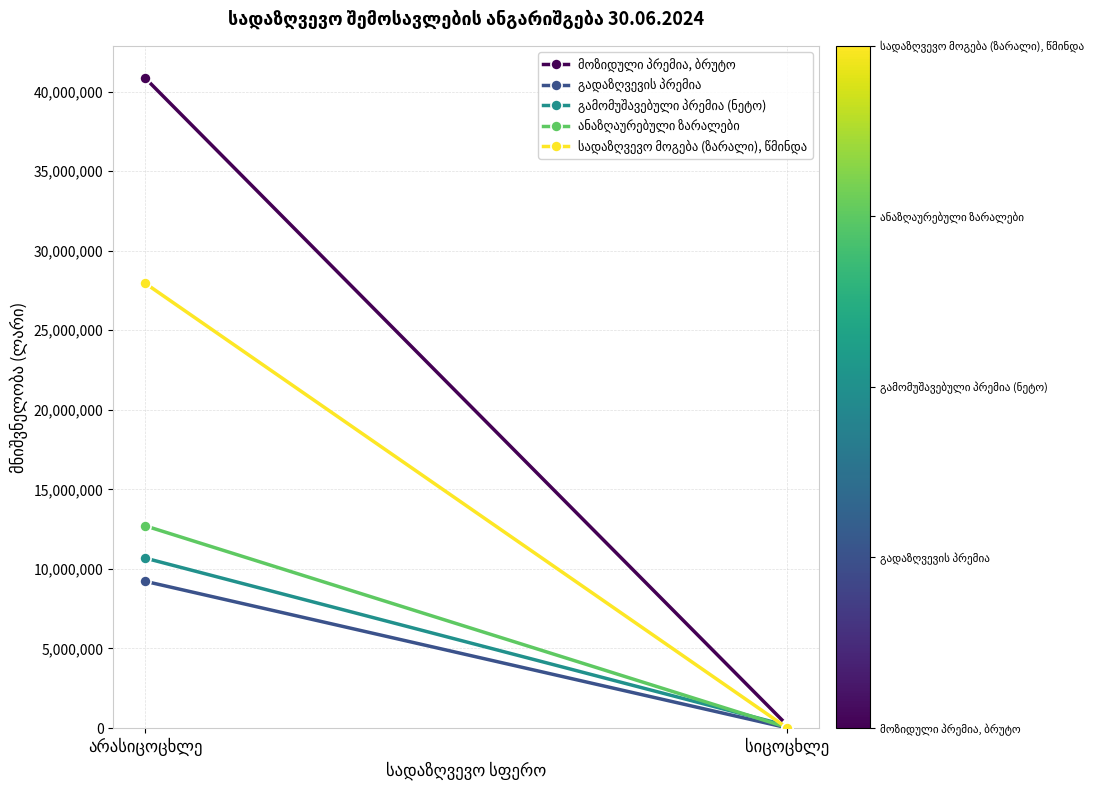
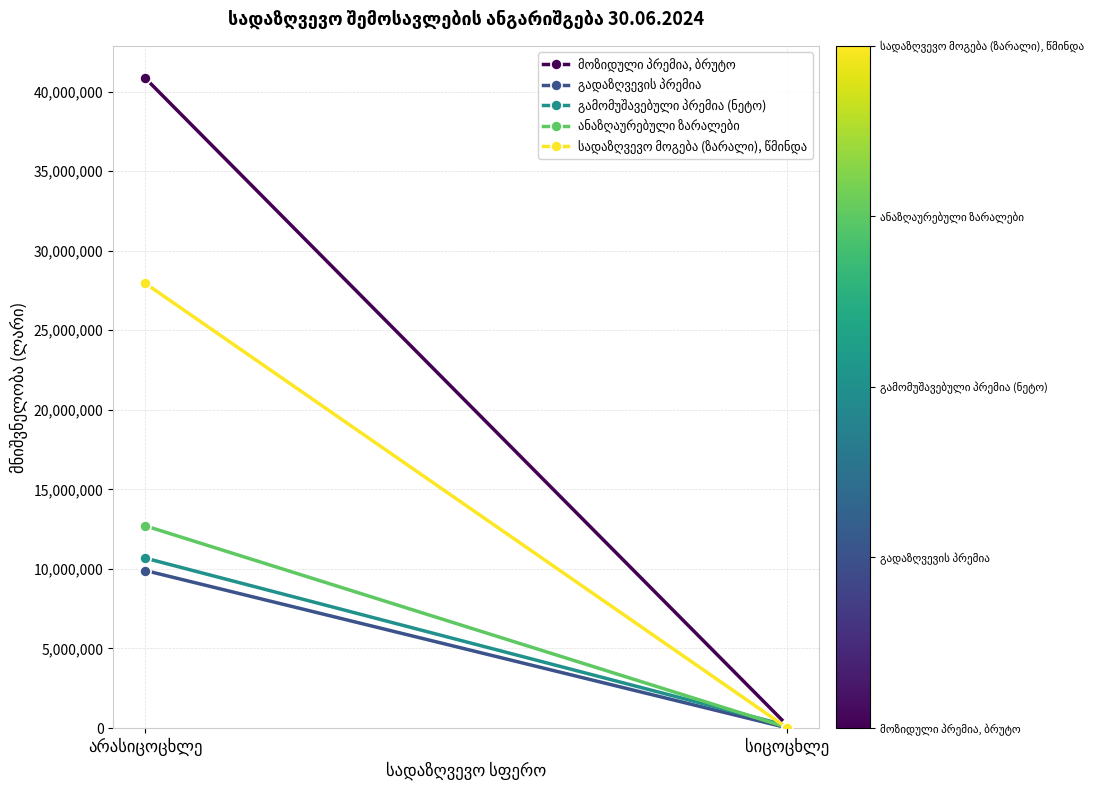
გადაზღვევის პრემია, არასიცოცხლე: 9,200,000 -> 9,900,000
